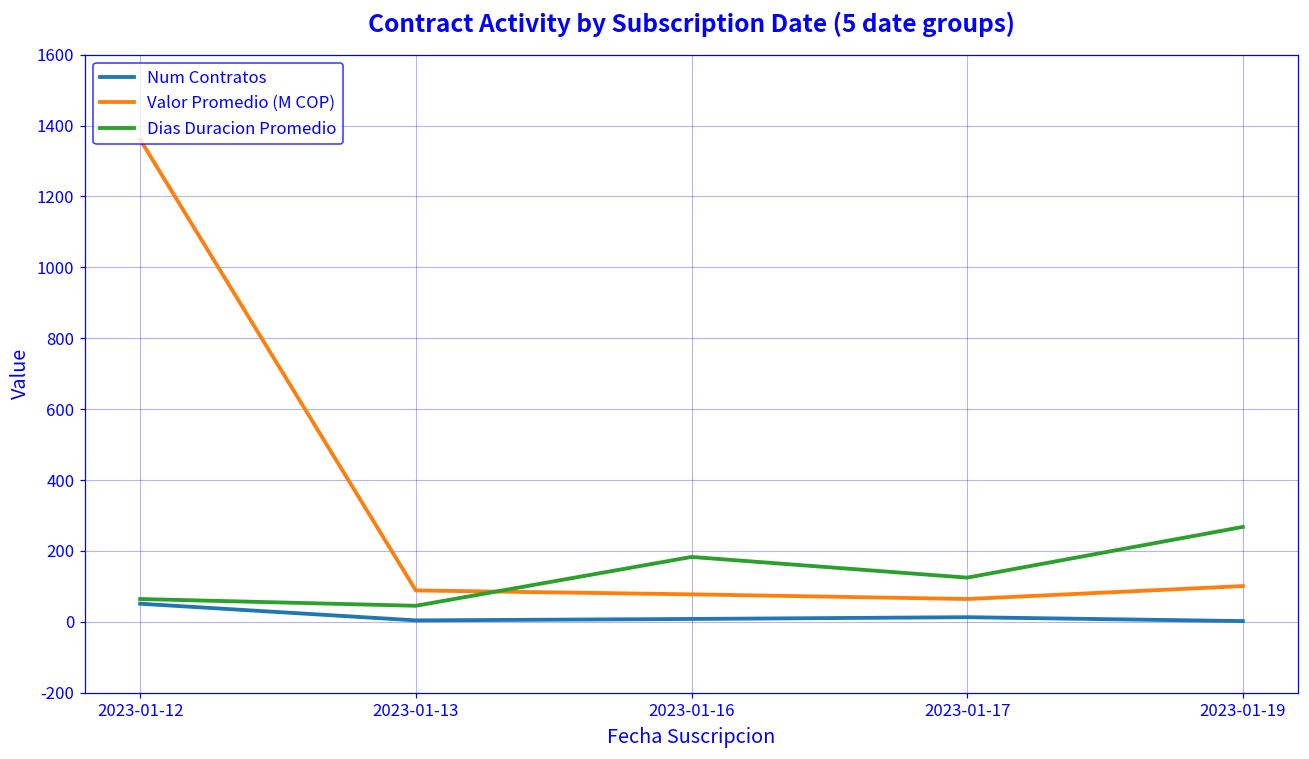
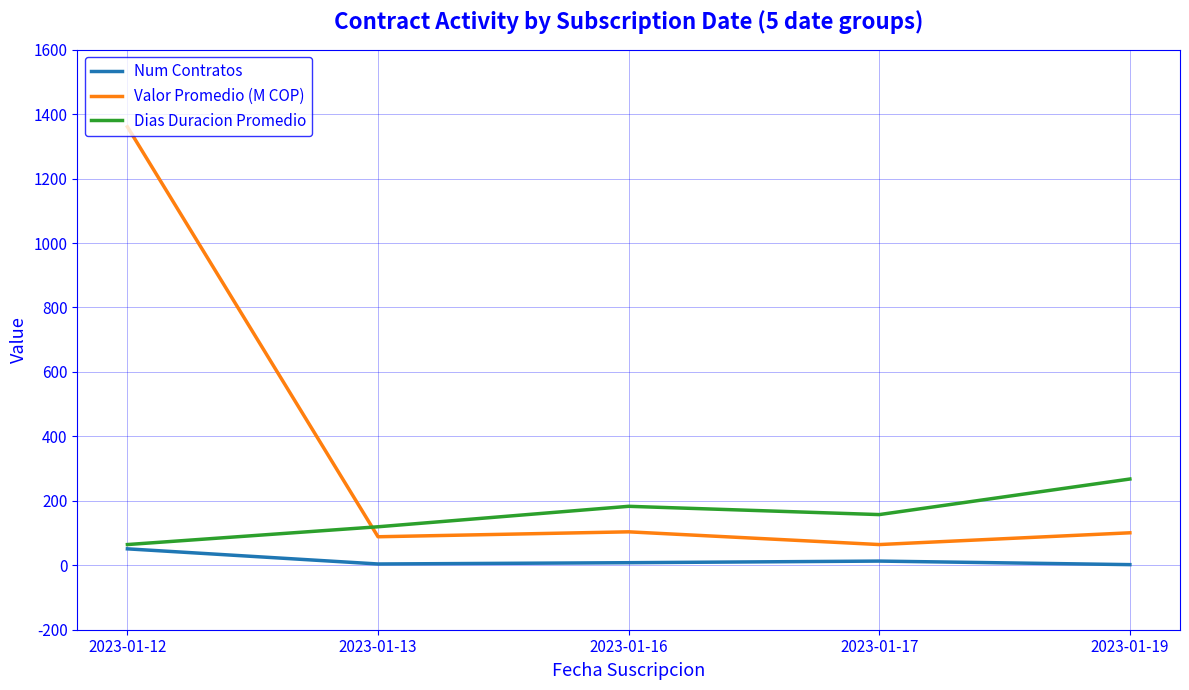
Dias Duracion Promedio, 2023-01-13: 50 -> 120
Valor Promedio (M COP), 2023-01-16: 80 -> 100
Dias Duracion Promedio, 2023-01-17: 120 -> 160
